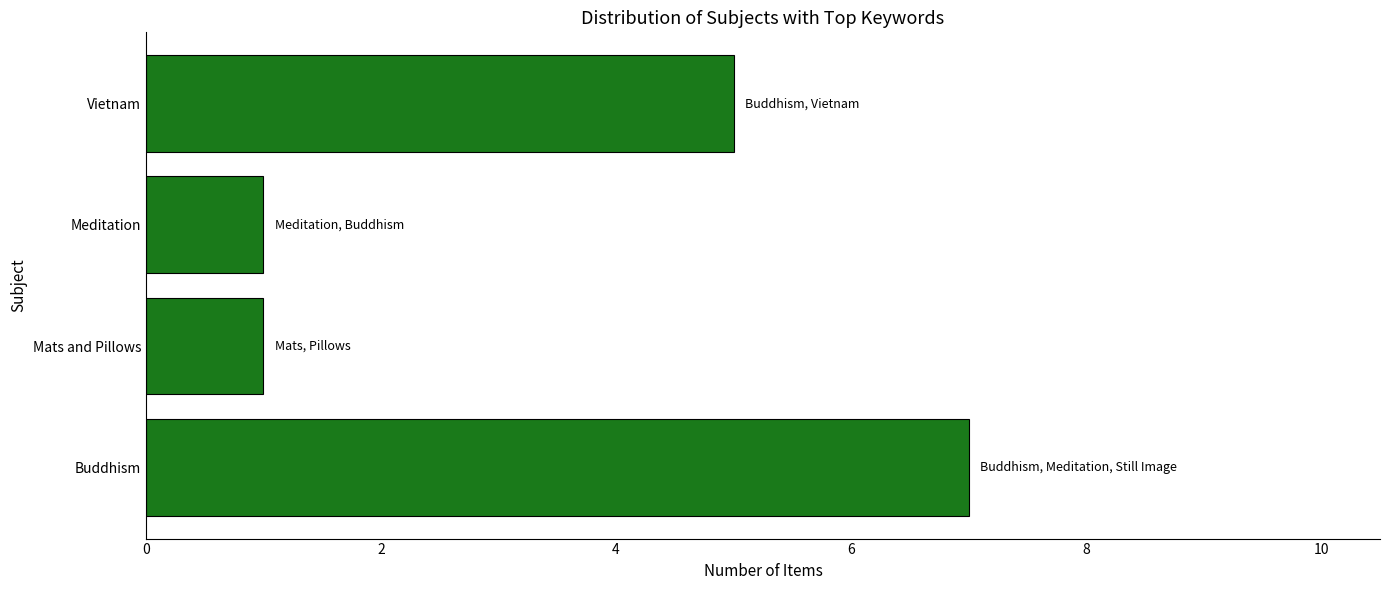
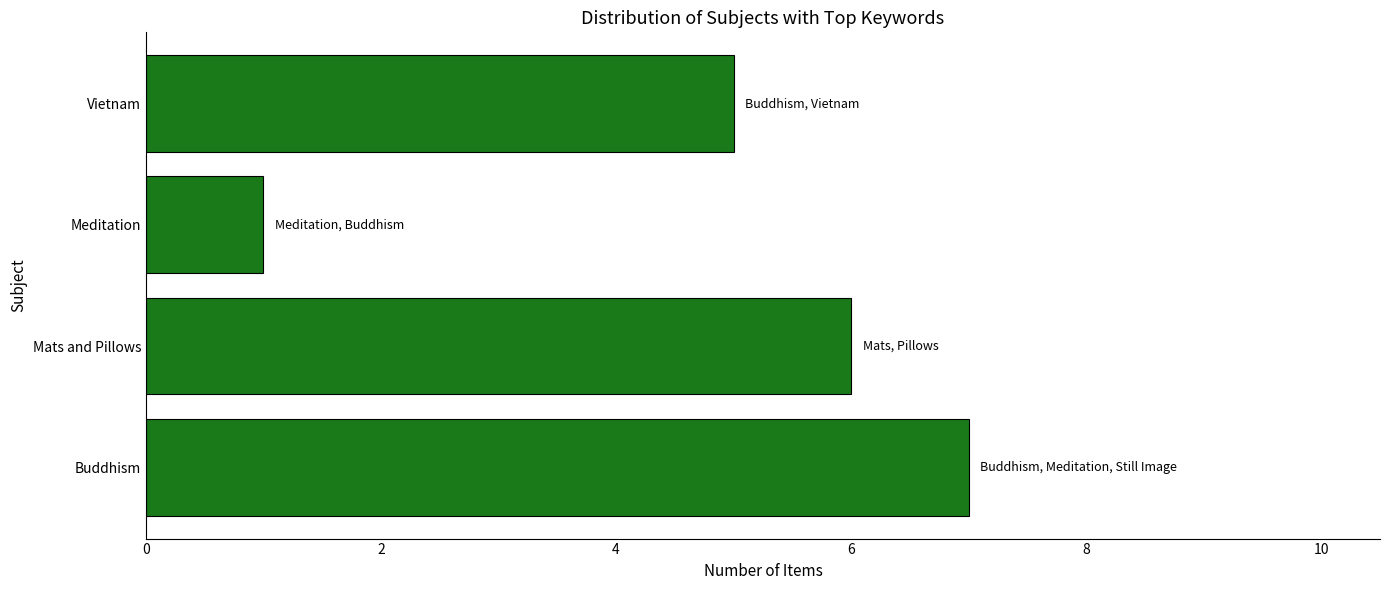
Mats and Pillows: 1 -> 6
